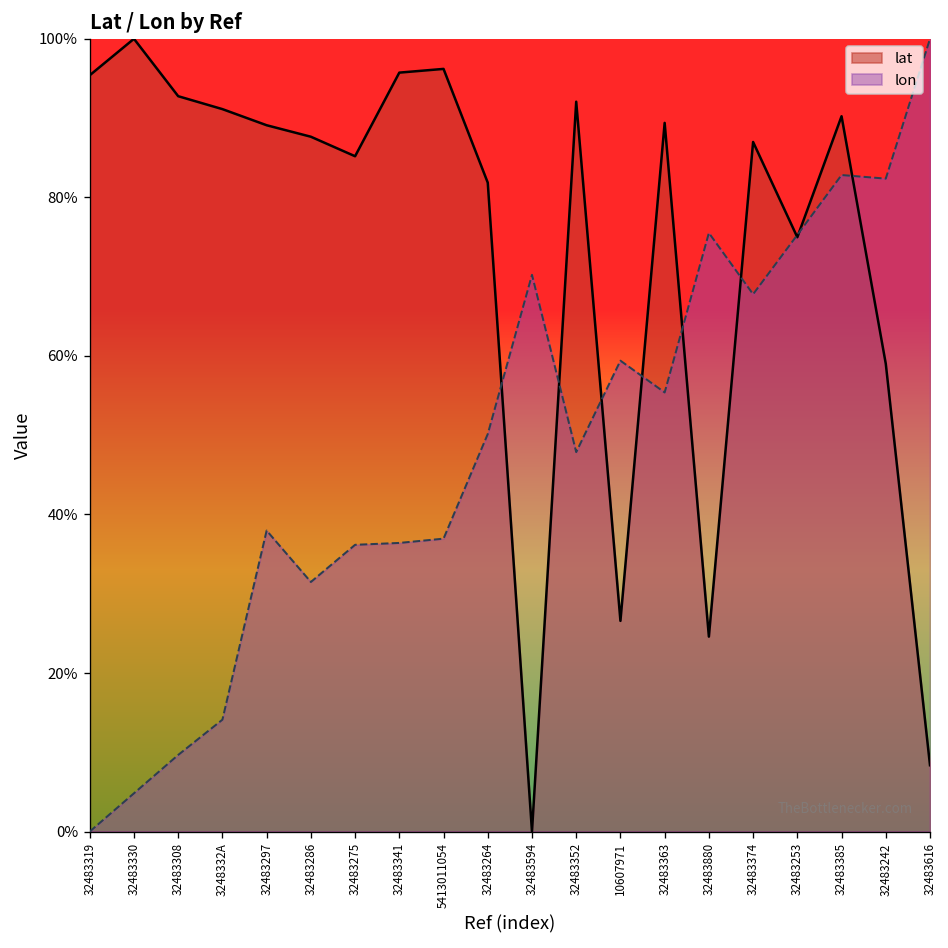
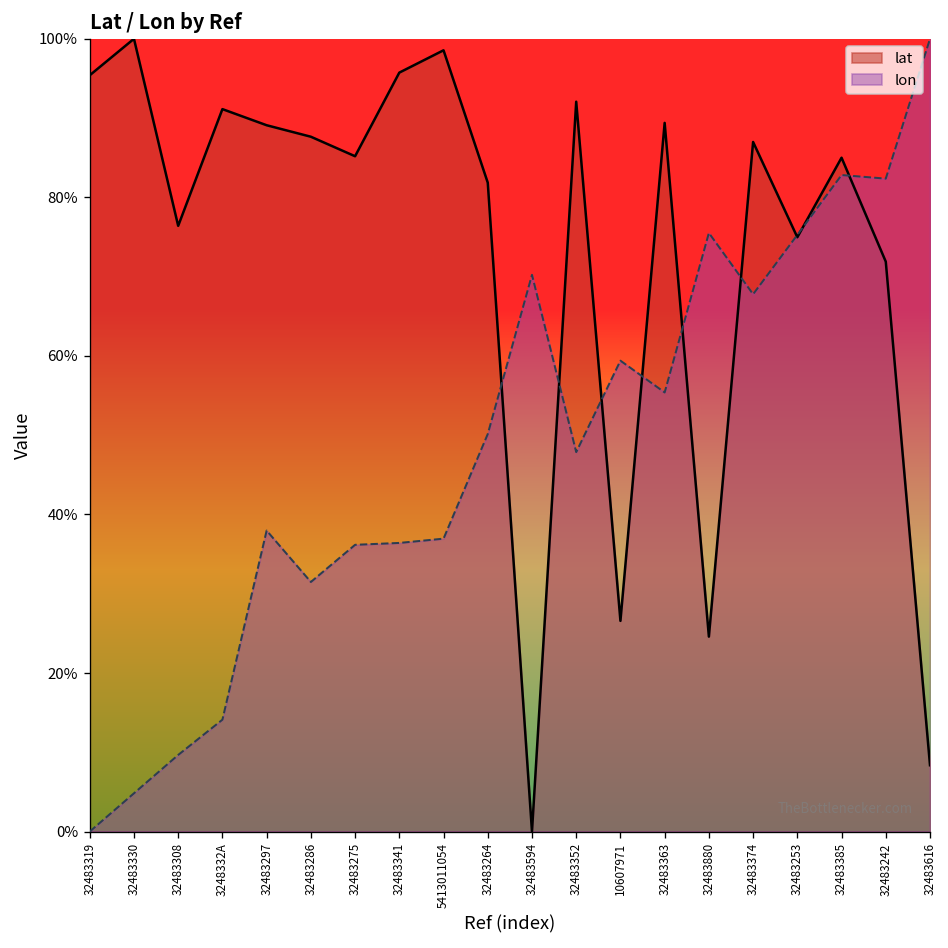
lat, 32483308: 93% -> 76%
lat, 5413011054: 96% -> 99%
lat, 32483385: 90% -> 85%
lat, 32483242: 59% -> 72%
